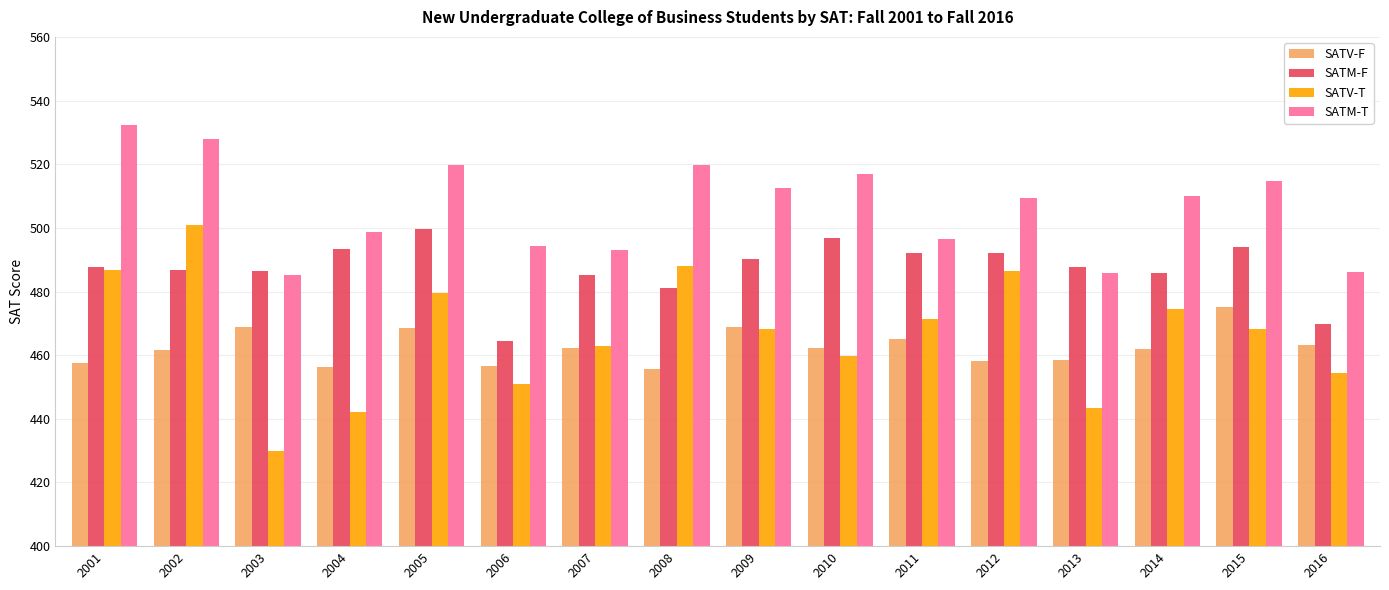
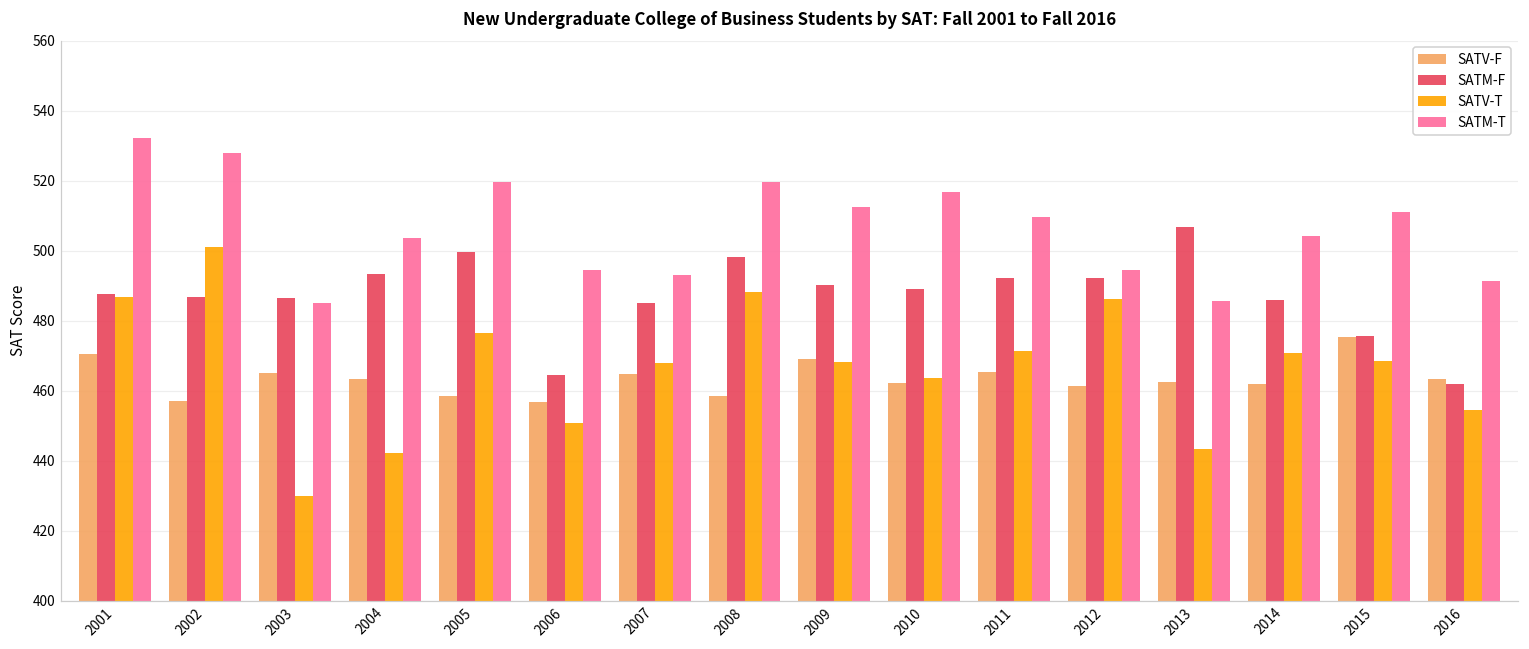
SATV-F, 2001: 458 -> 470
SATV-F, 2002: 462 -> 457
SATV-F, 2003: 469 -> 465
SATV-F, 2004: 456 -> 463
SATM-T, 2004: 499 -> 504
SATV-F, 2005: 468 -> 459
SATV-T, 2005: 480 -> 477
SATV-F, 2007: 462 -> 465
SATV-T, 2007: 463 -> 468
SATV-F, 2008: 456 -> 459
SATM-F, 2008: 481 -> 498
SATM-F, 2010: 497 -> 489
SATV-T, 2010: 460 -> 464
SATM-T, 2011: 496 -> 510
SATV-F, 2012: 458 -> 461
SATM-T, 2012: 509 -> 494
SATV-F, 2013: 458 -> 462
SATM-F, 2013: 488 -> 507
SATV-T, 2014: 475 -> 471
SATM-T, 2014: 510 -> 504
SATM-F, 2015: 494 -> 476
SATM-T, 2015: 515 -> 511
SATM-F, 2016: 470 -> 462
SATM-T, 2016: 486 -> 491
